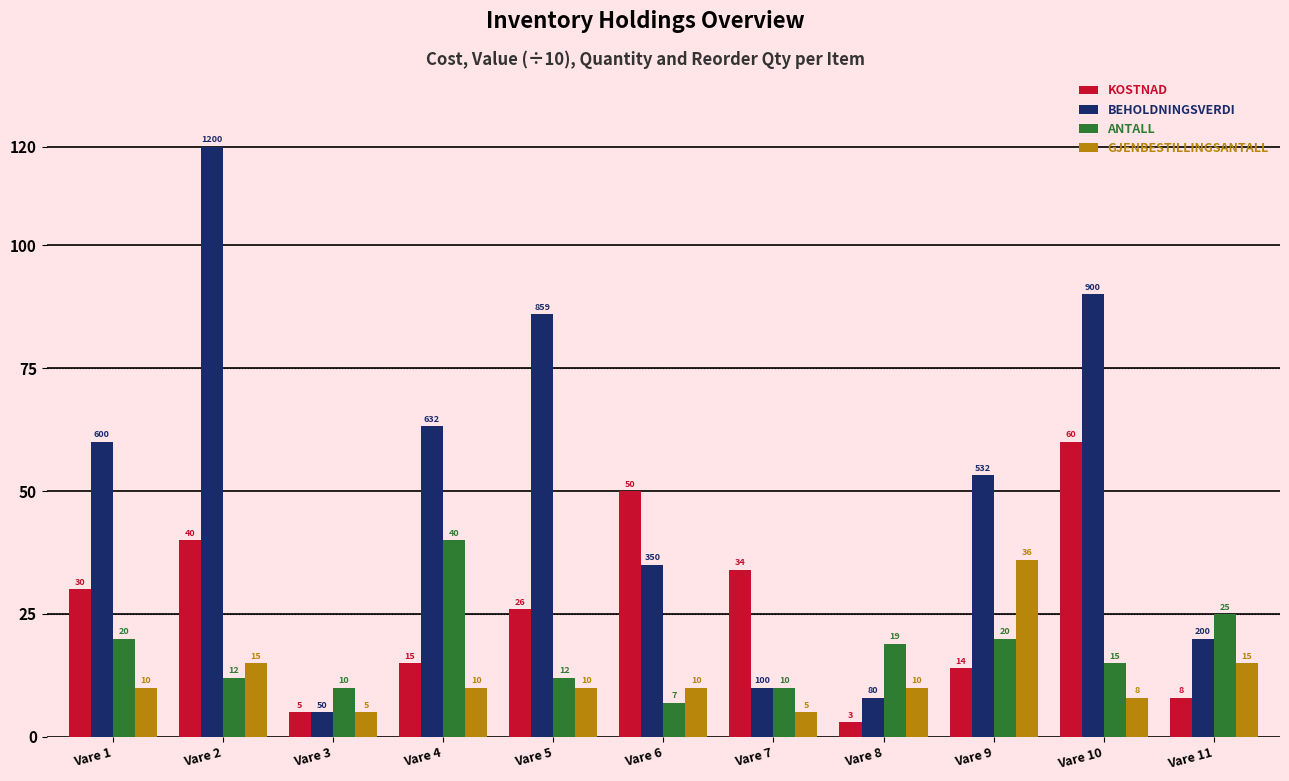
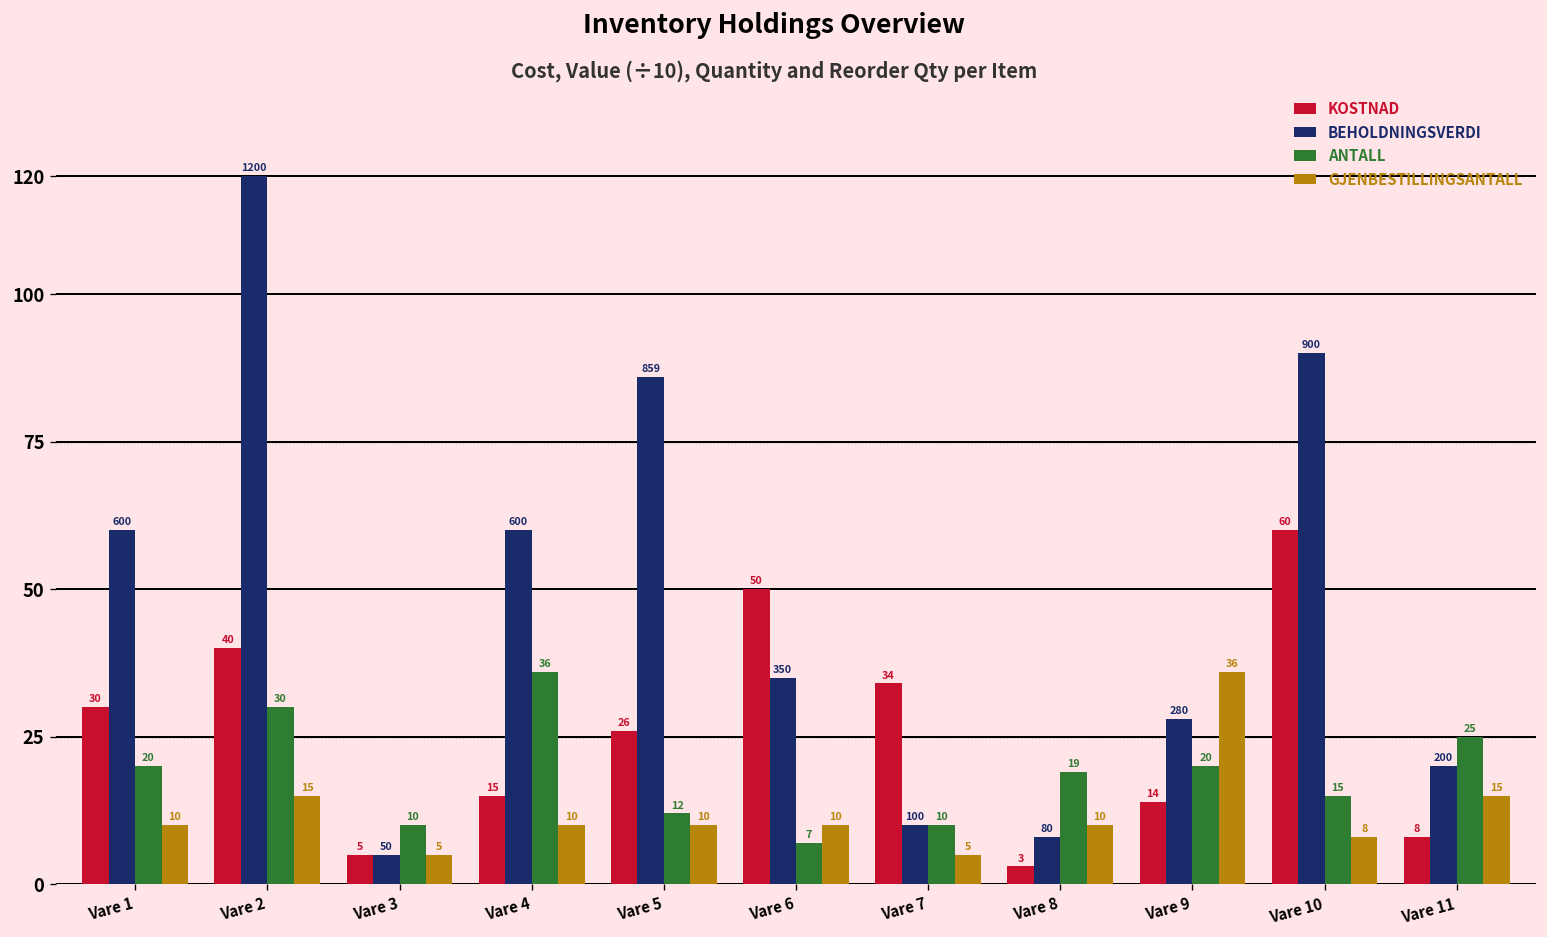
ANTALL, Vare 2: 12 -> 30
BEHOLDNINGSVERDI, Vare 4: 632 -> 600
ANTALL, Vare 4: 40 -> 36
BEHOLDNINGSVERDI, Vare 9: 532 -> 280
